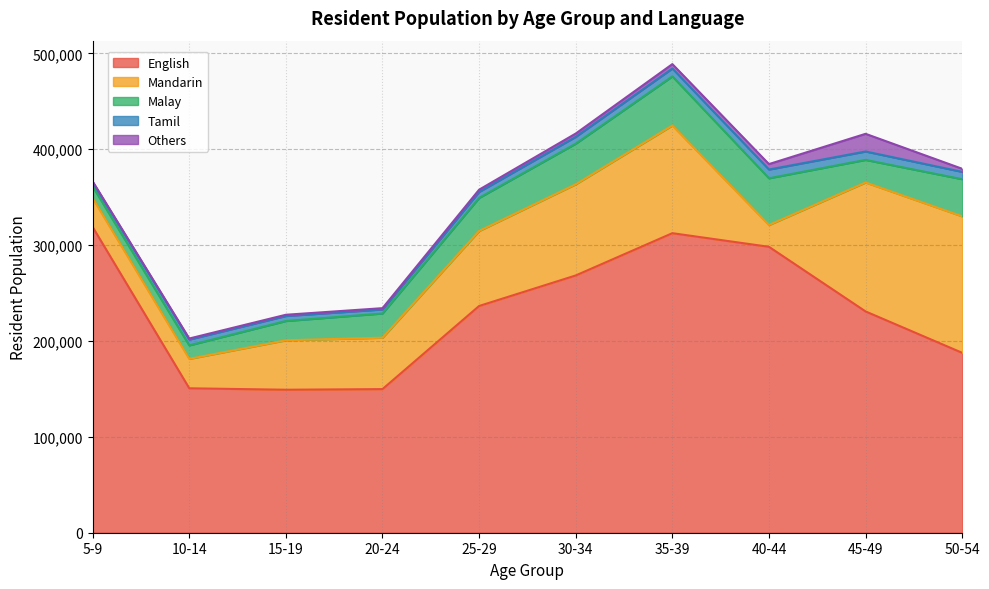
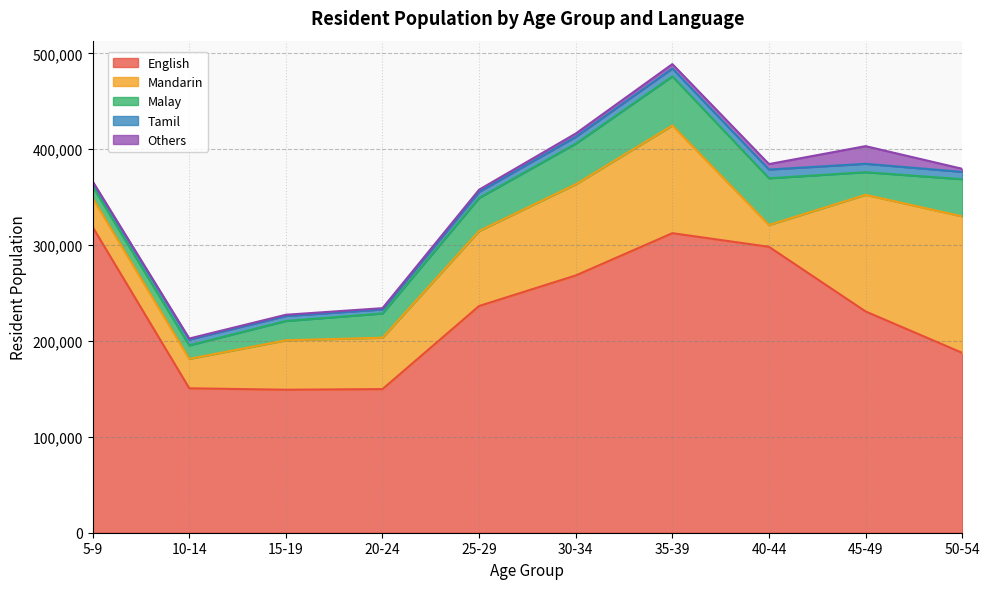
Mandarin, 45-49: 130,000 -> 120,000
